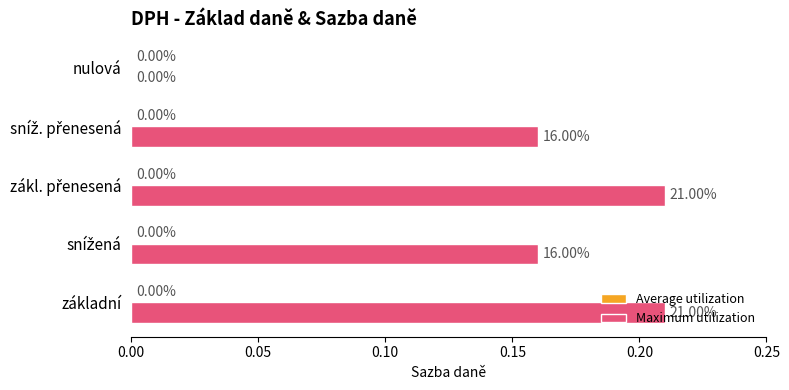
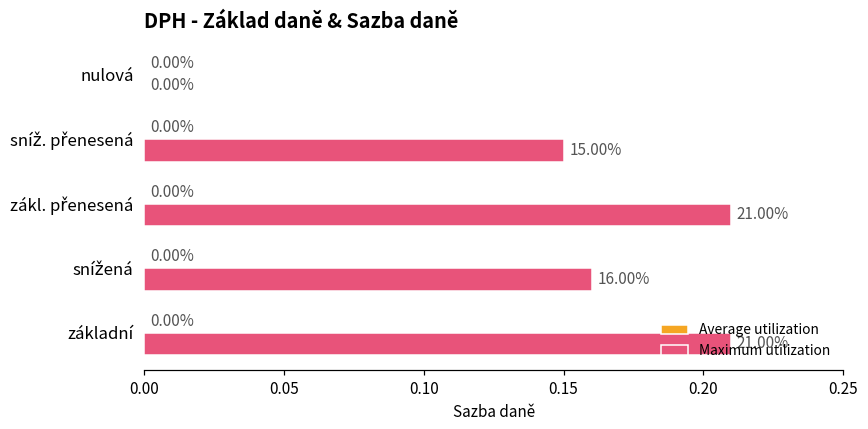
Maximum utilization, sníž. přenesená: 16.00% -> 15.00%
